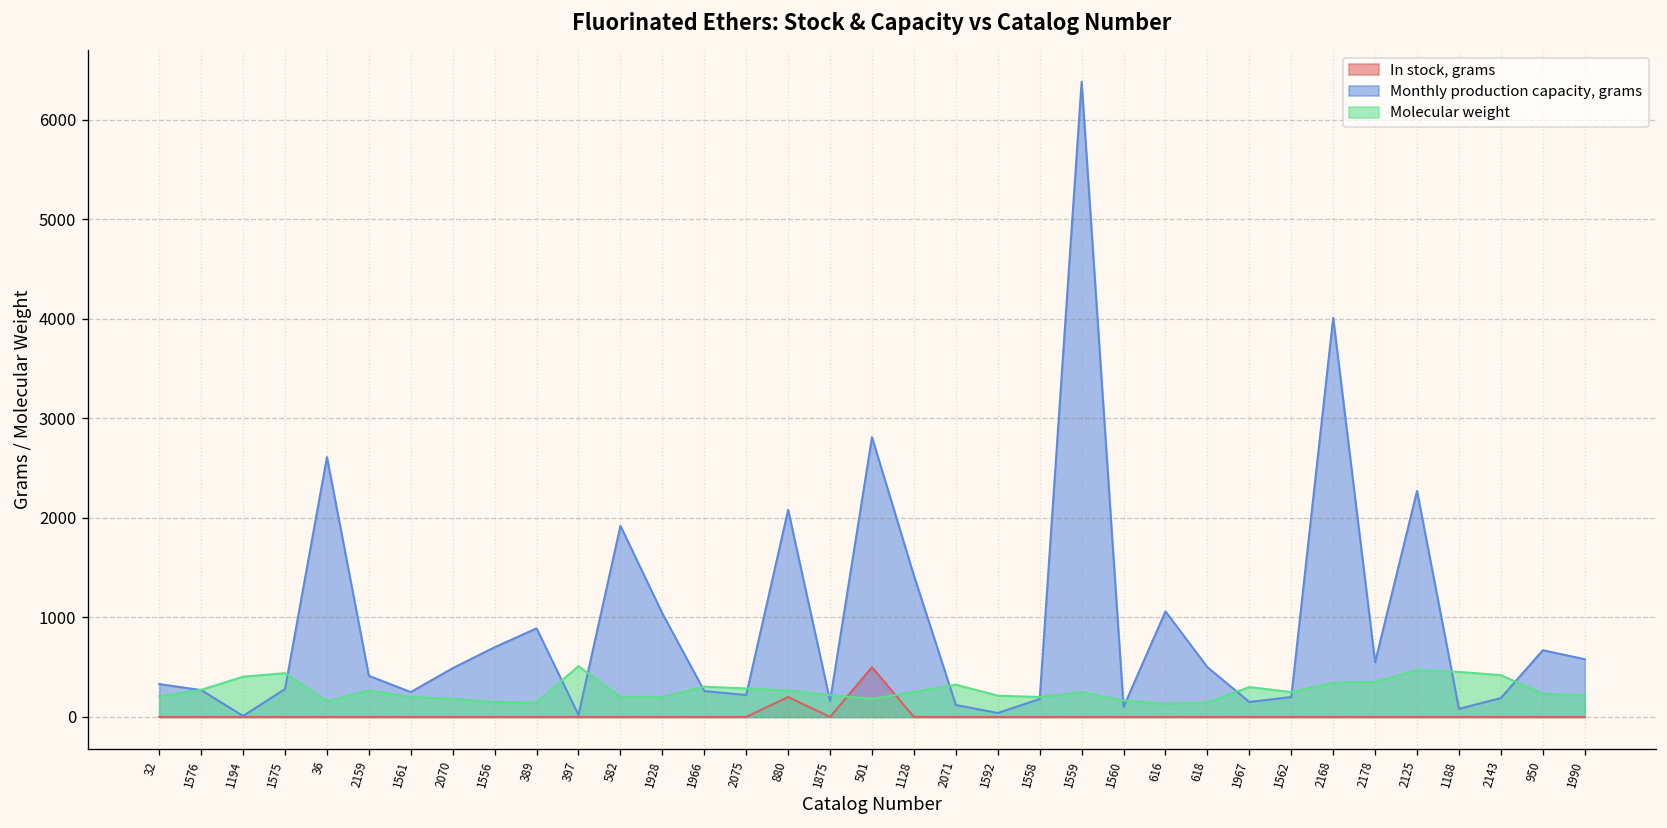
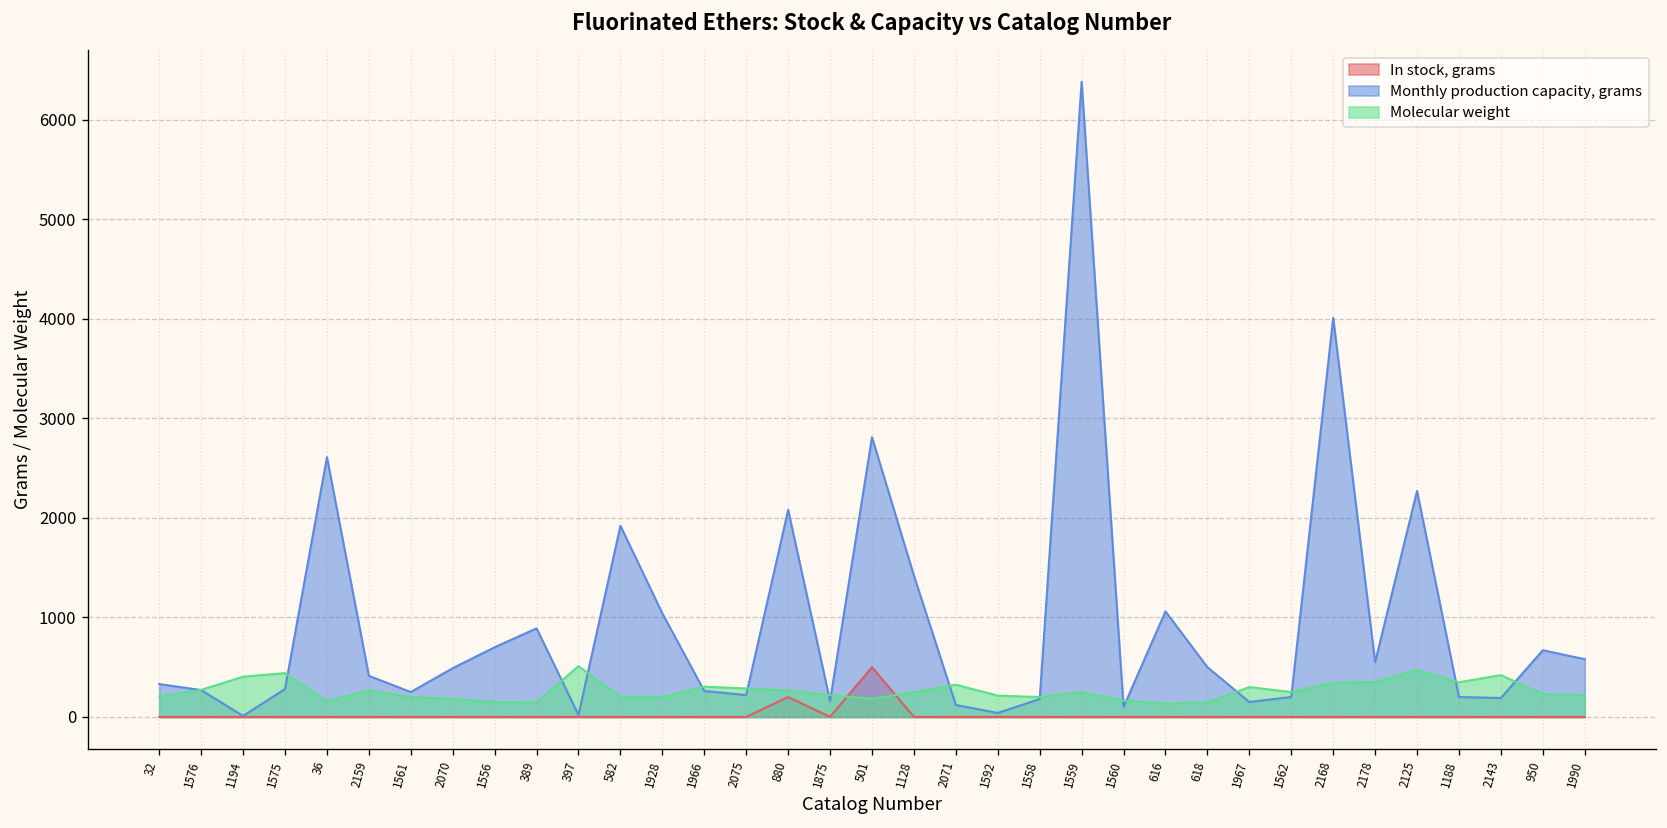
Monthly production capacity, grams, 1188: 100 -> 200
Molecular weight, 1188: 500 -> 300
